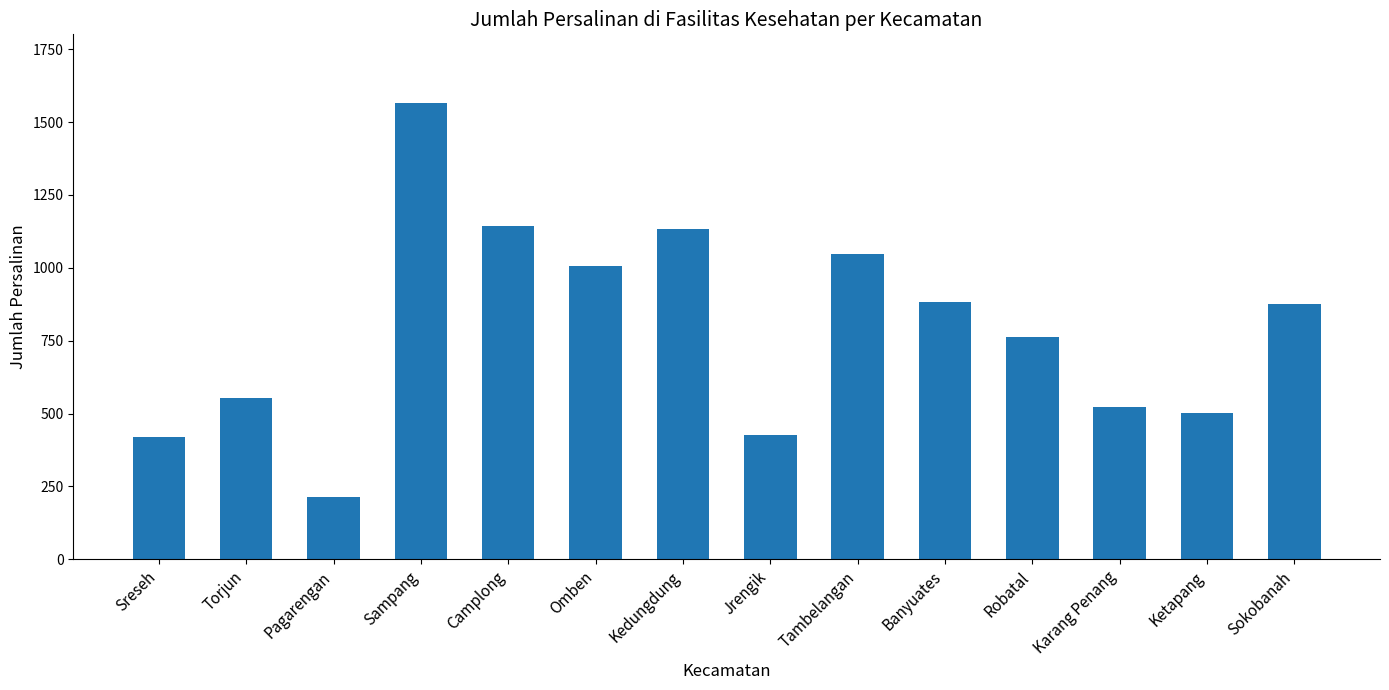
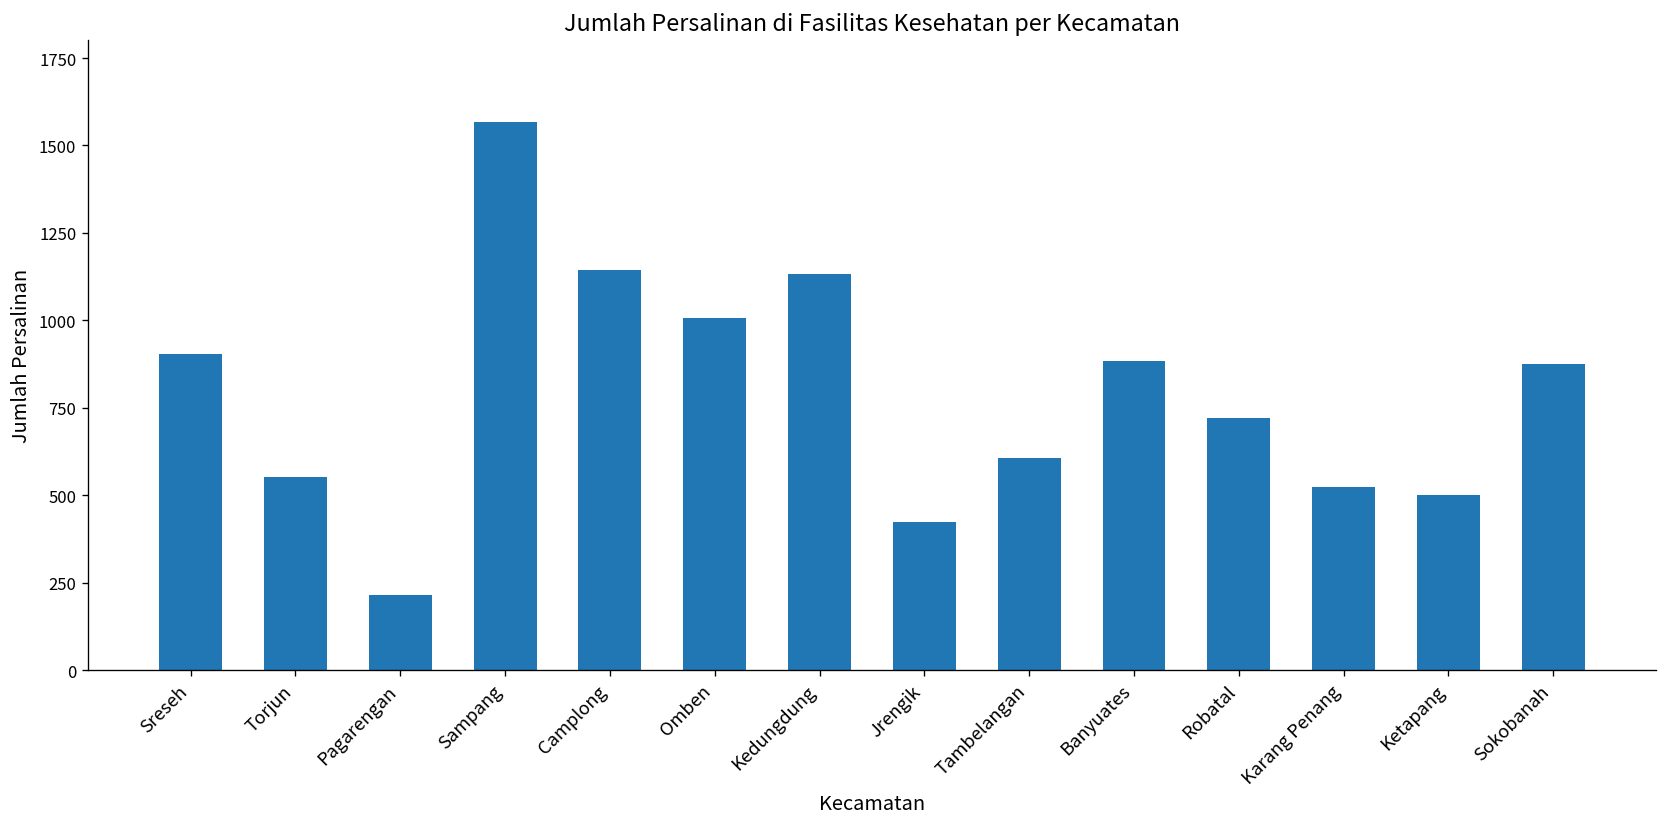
Sreseh: 420 -> 900
Tambelangan: 1050 -> 610
Robatal: 760 -> 720
